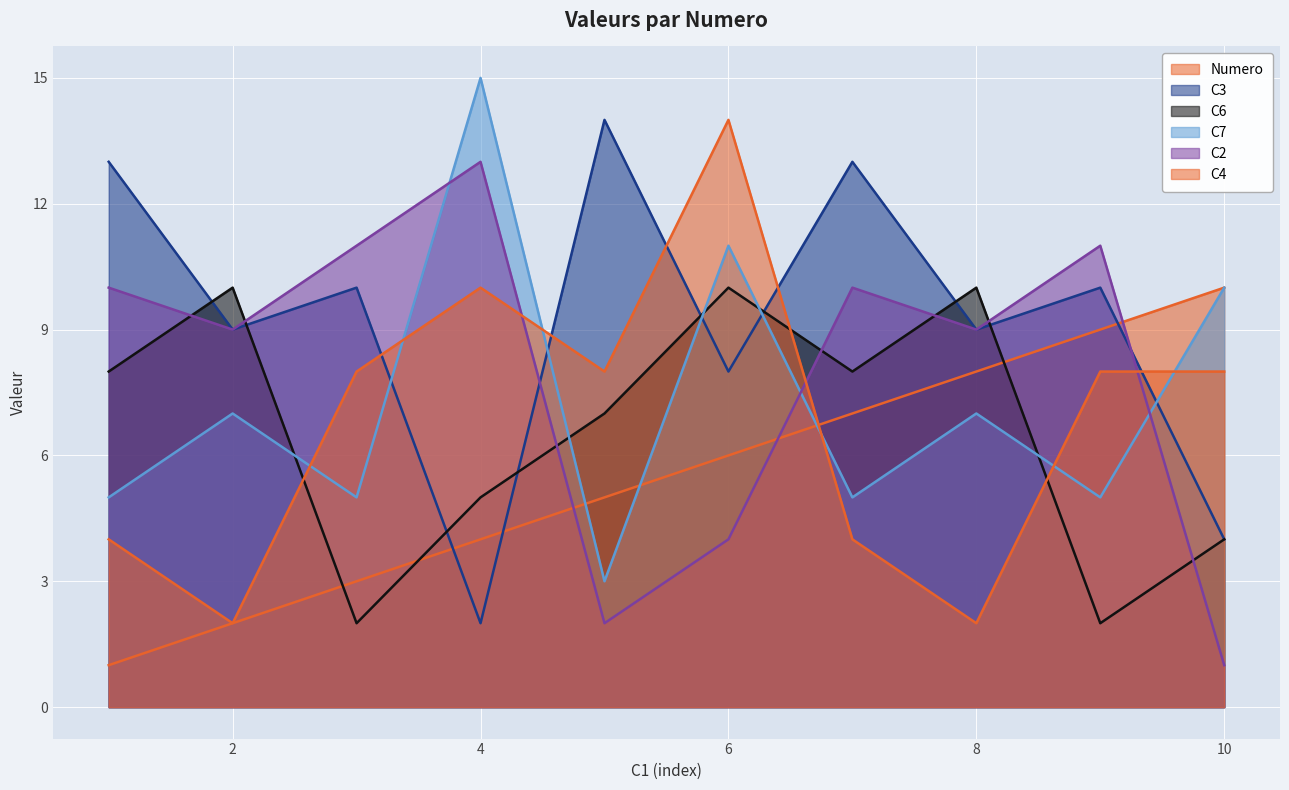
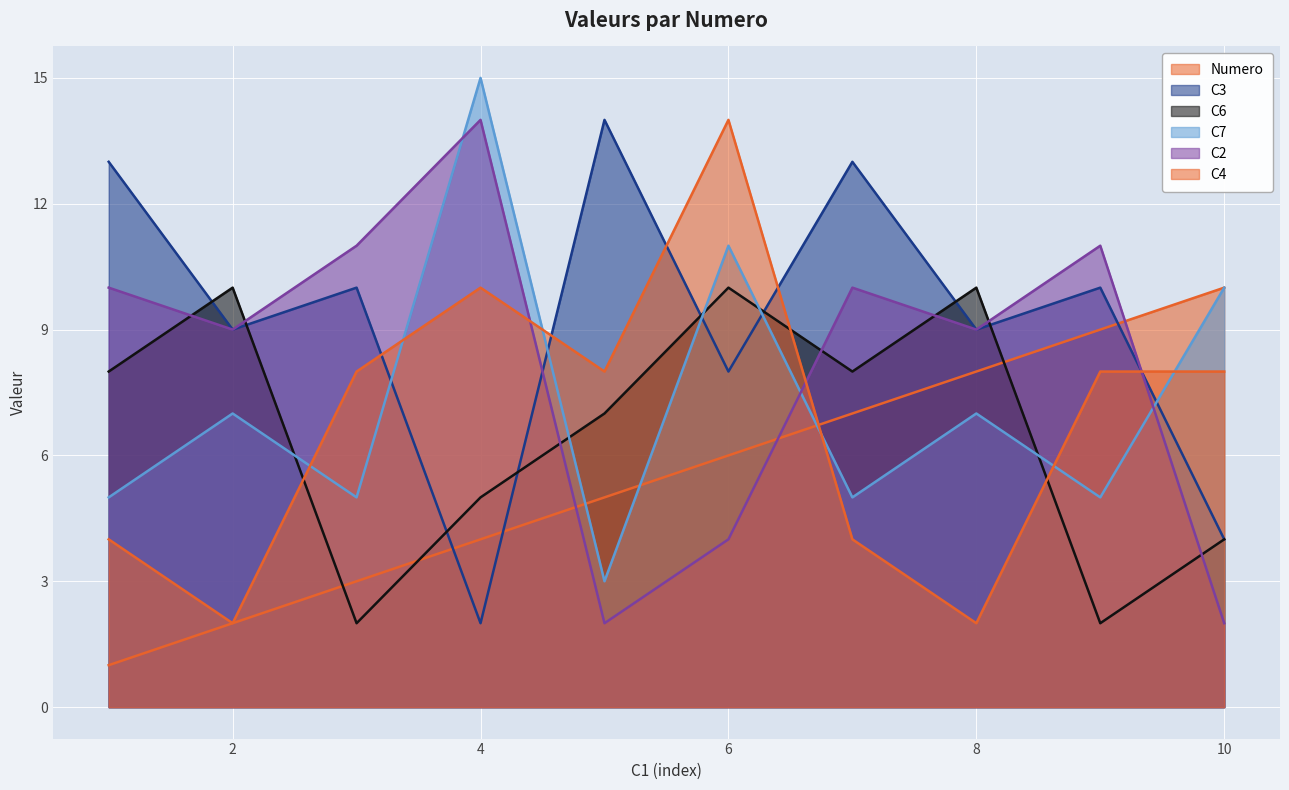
C2, 4: 13 -> 14
C2, 10: 1 -> 2
